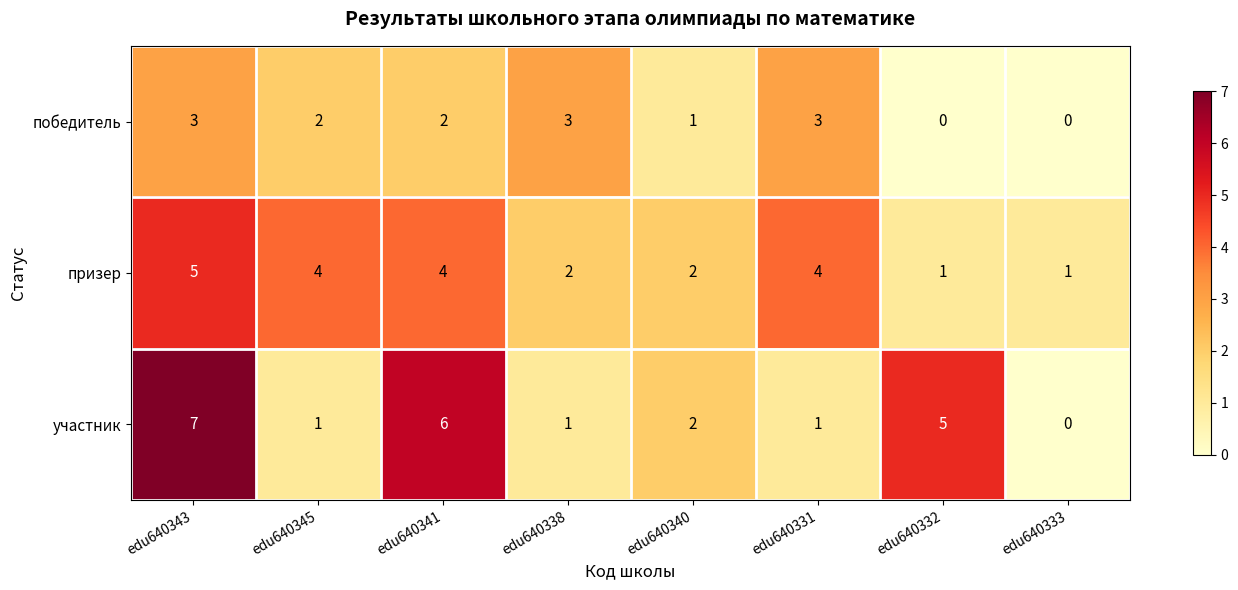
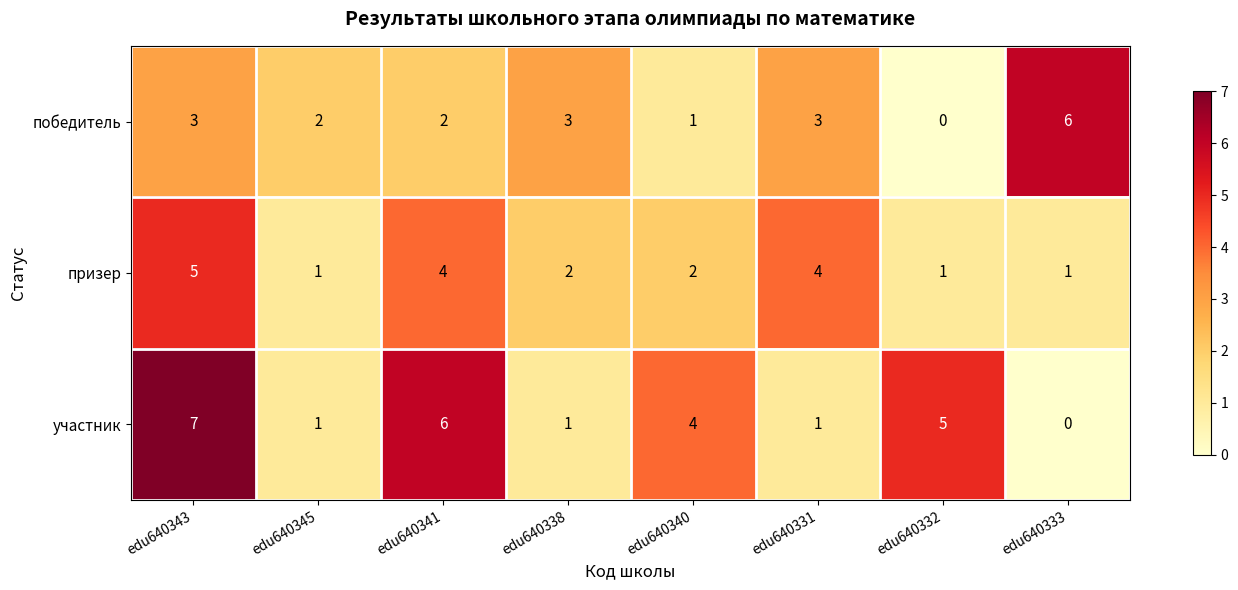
победитель, edu640333: 0 -> 6
призер, edu640345: 4 -> 1
участник, edu640340: 2 -> 4
